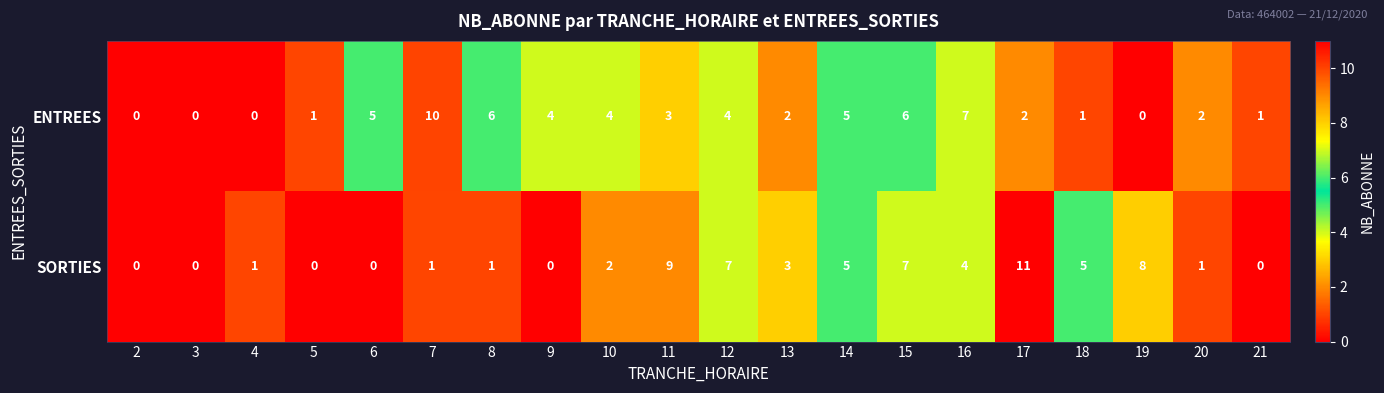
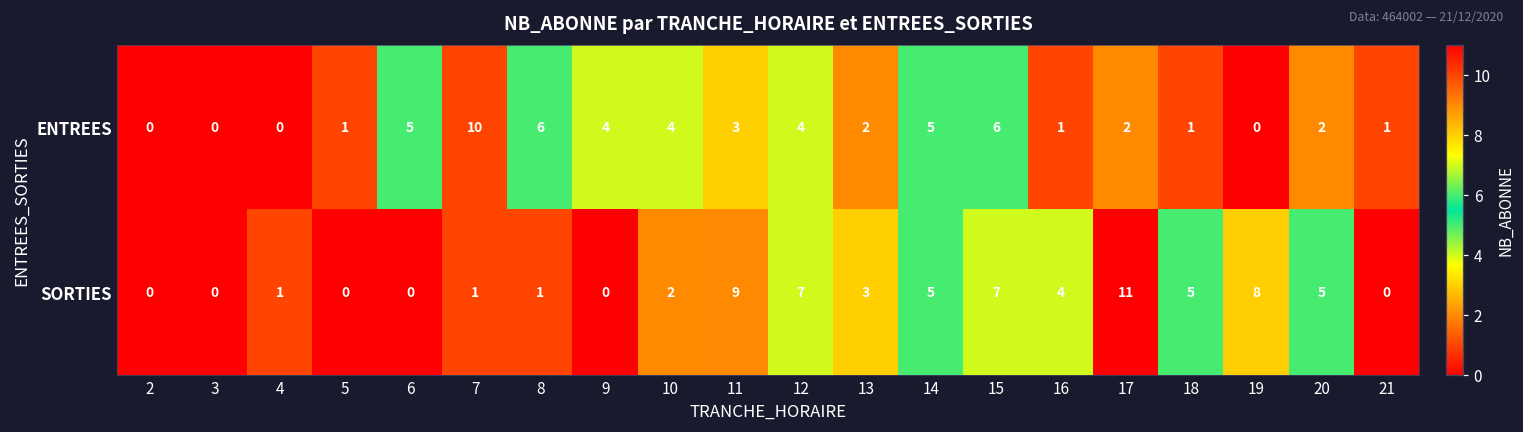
ENTREES, 16: 7 -> 1
SORTIES, 20: 1 -> 5
